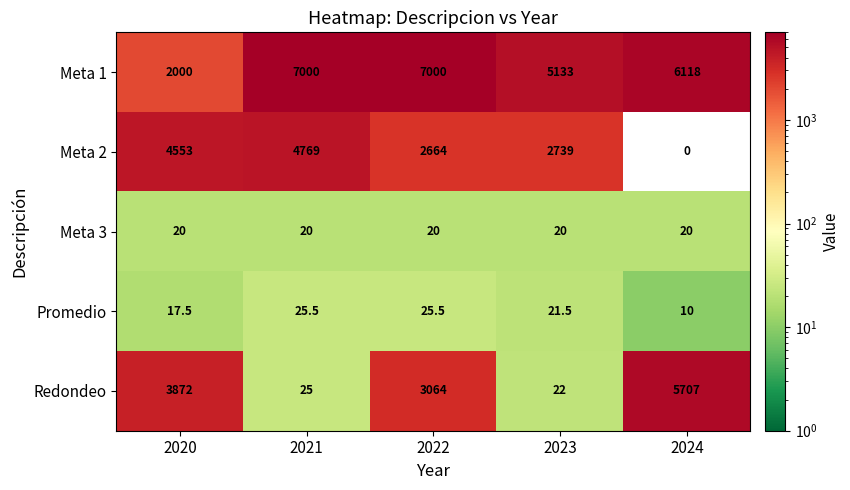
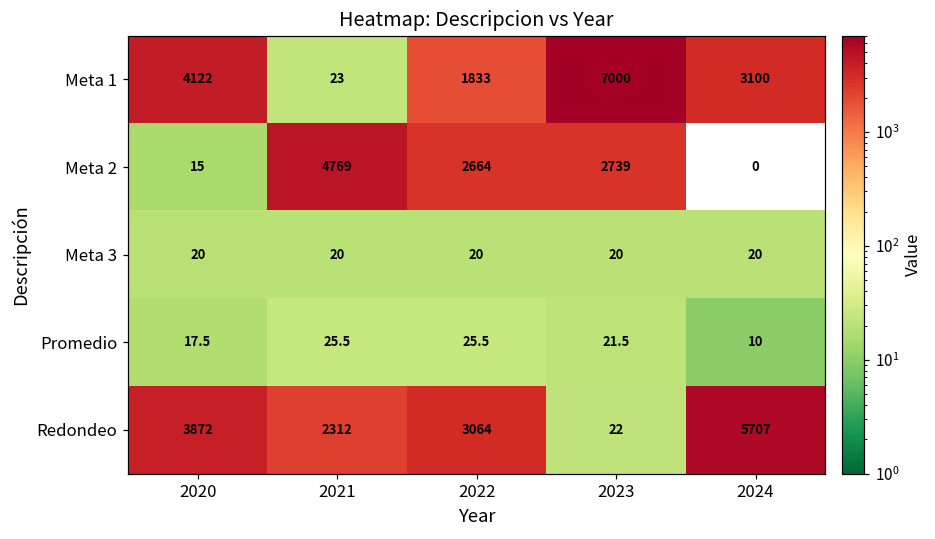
Meta 1, 2020: 2000 -> 4122
Meta 1, 2021: 7000 -> 23
Meta 1, 2022: 7000 -> 1833
Meta 1, 2023: 5133 -> 7000
Meta 1, 2024: 6118 -> 3100
Meta 2, 2020: 4553 -> 15
Redondeo, 2021: 25 -> 2312
